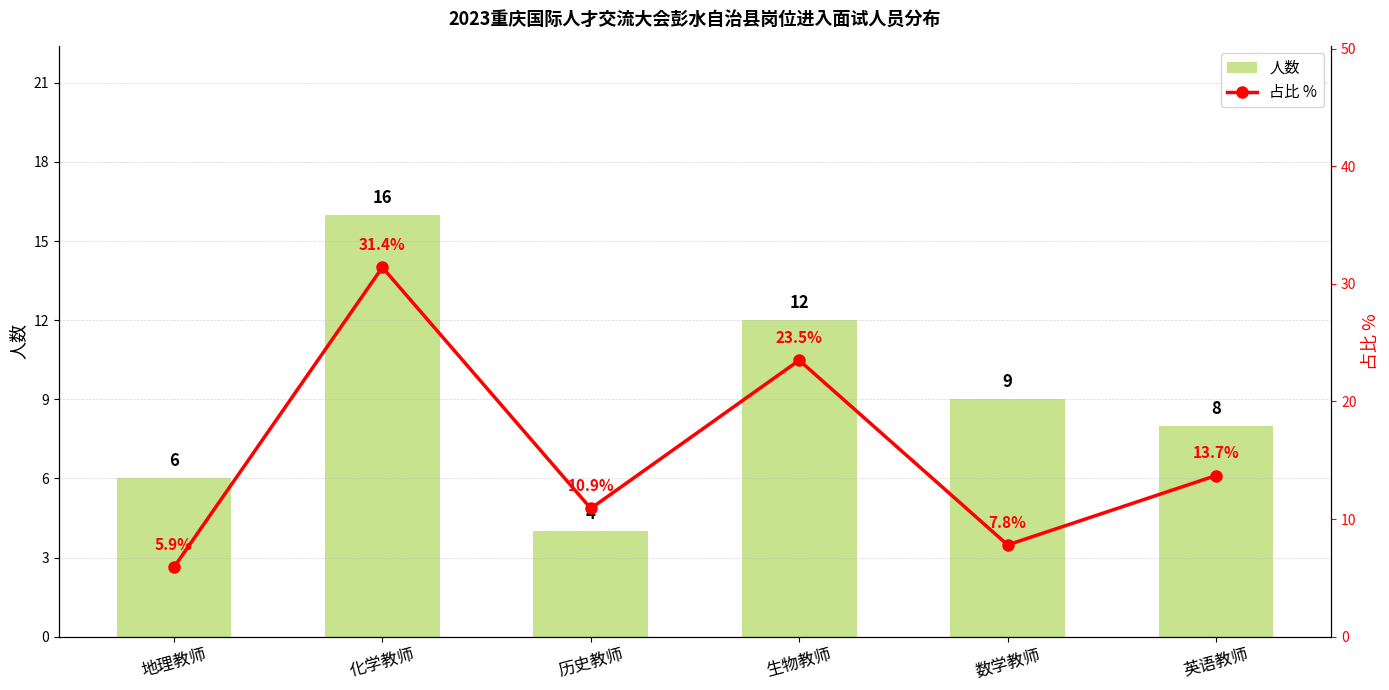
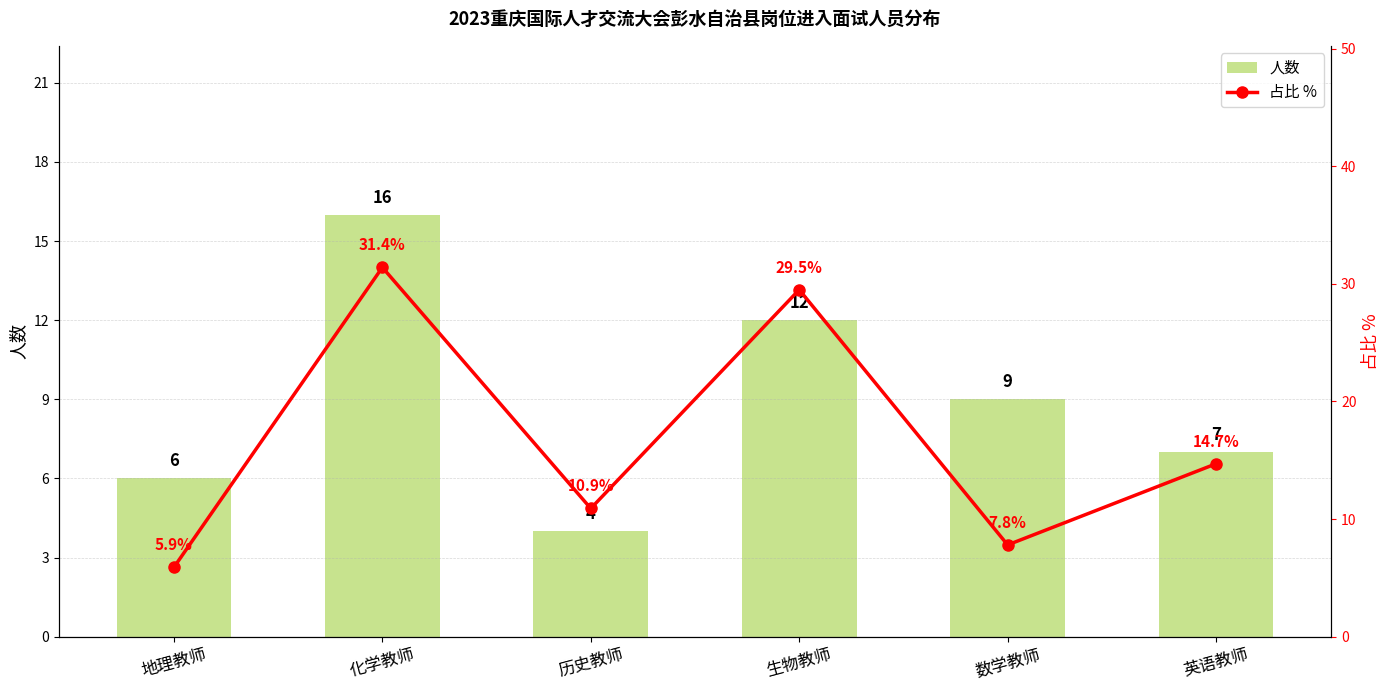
人数, 英语教师: 8 -> 7
占比 %, 生物教师: 23.5% -> 29.5%
占比 %, 英语教师: 13.7% -> 14.7%
